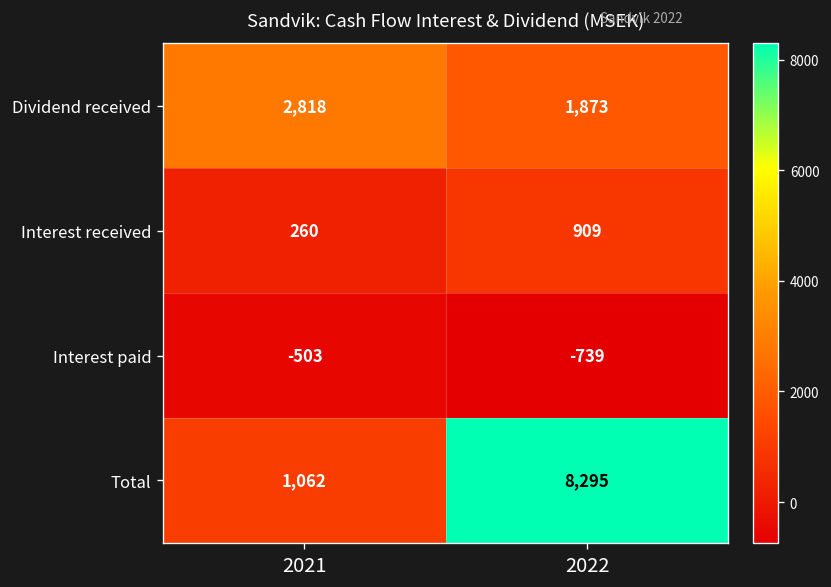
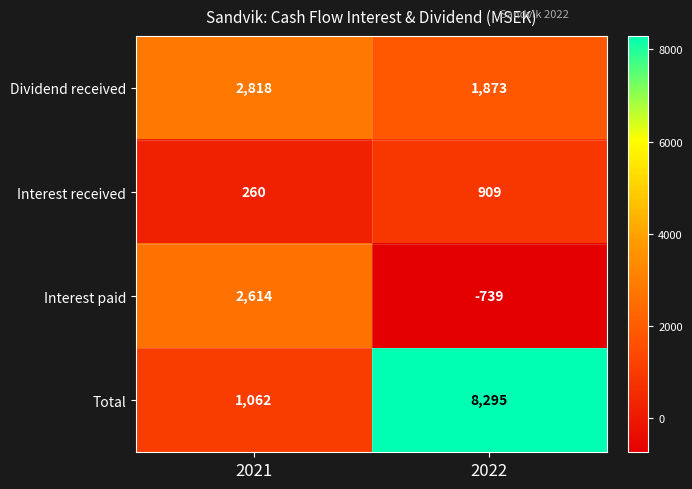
Interest paid, 2021: -503 -> 2,614
